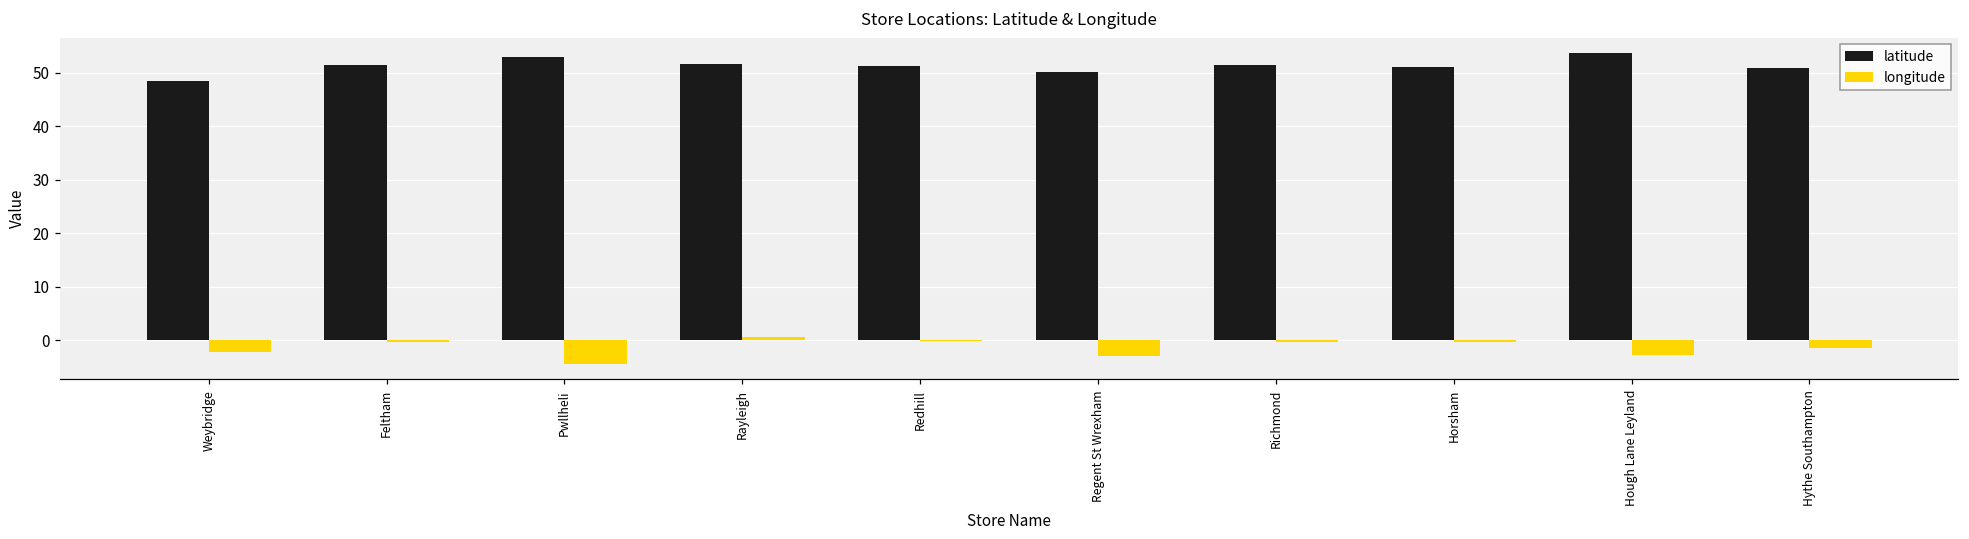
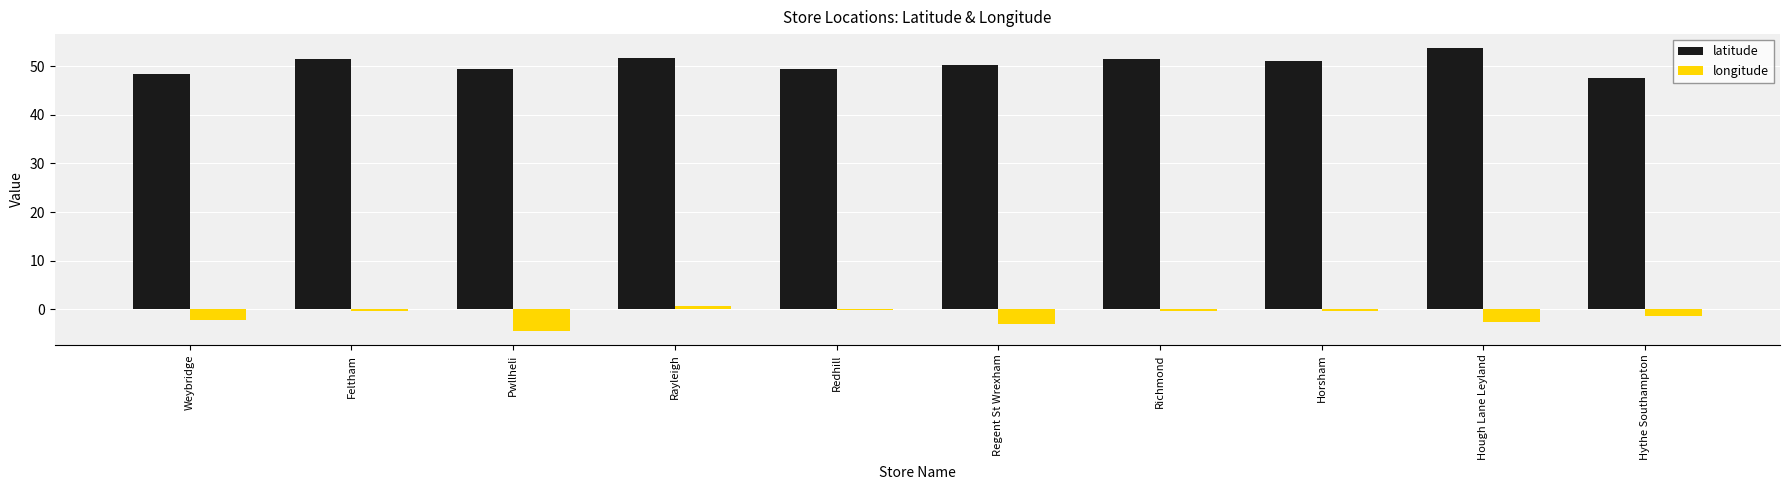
latitude, Pwllheli: 53 -> 49
latitude, Redhill: 51 -> 49
latitude, Hythe Southampton: 51 -> 48
